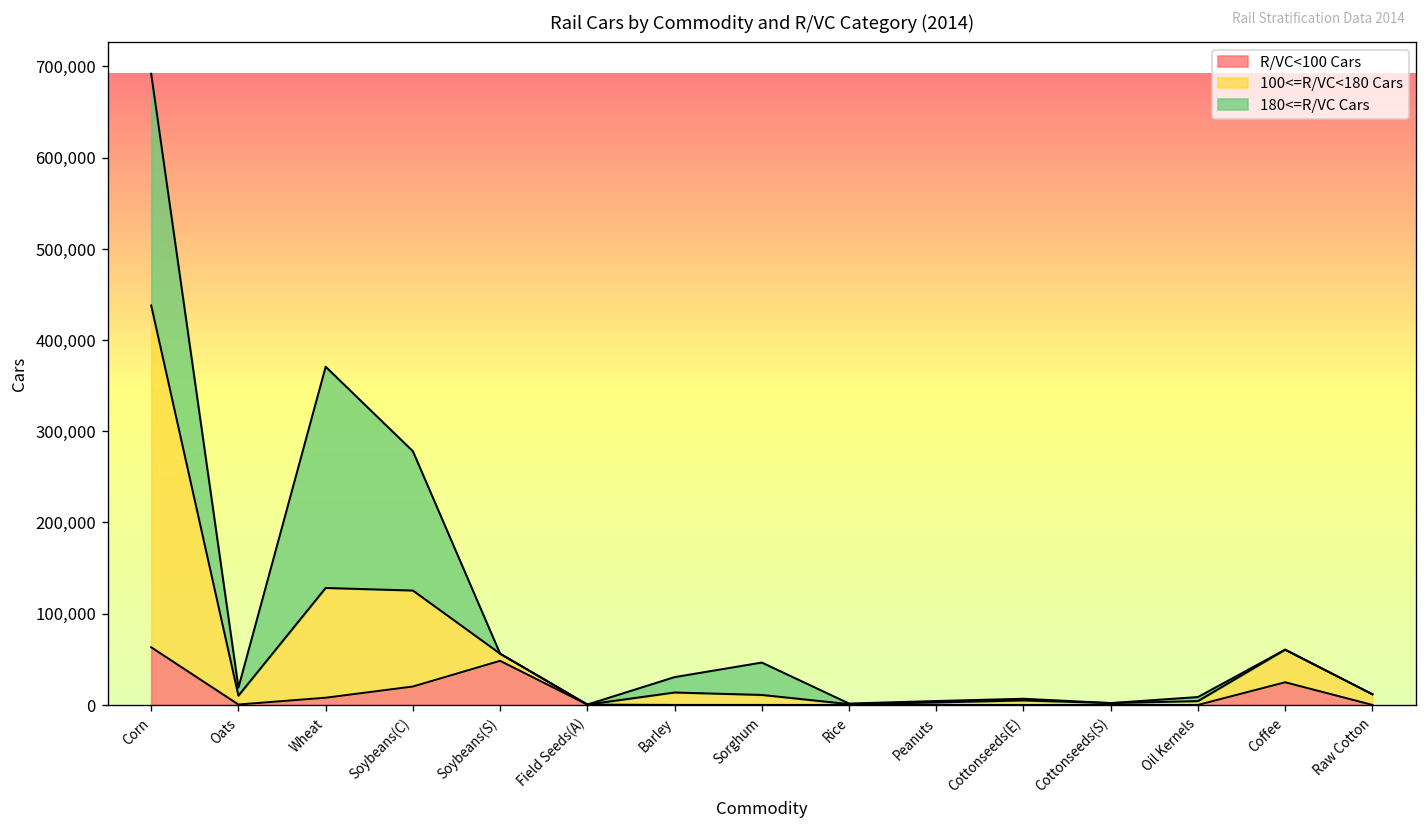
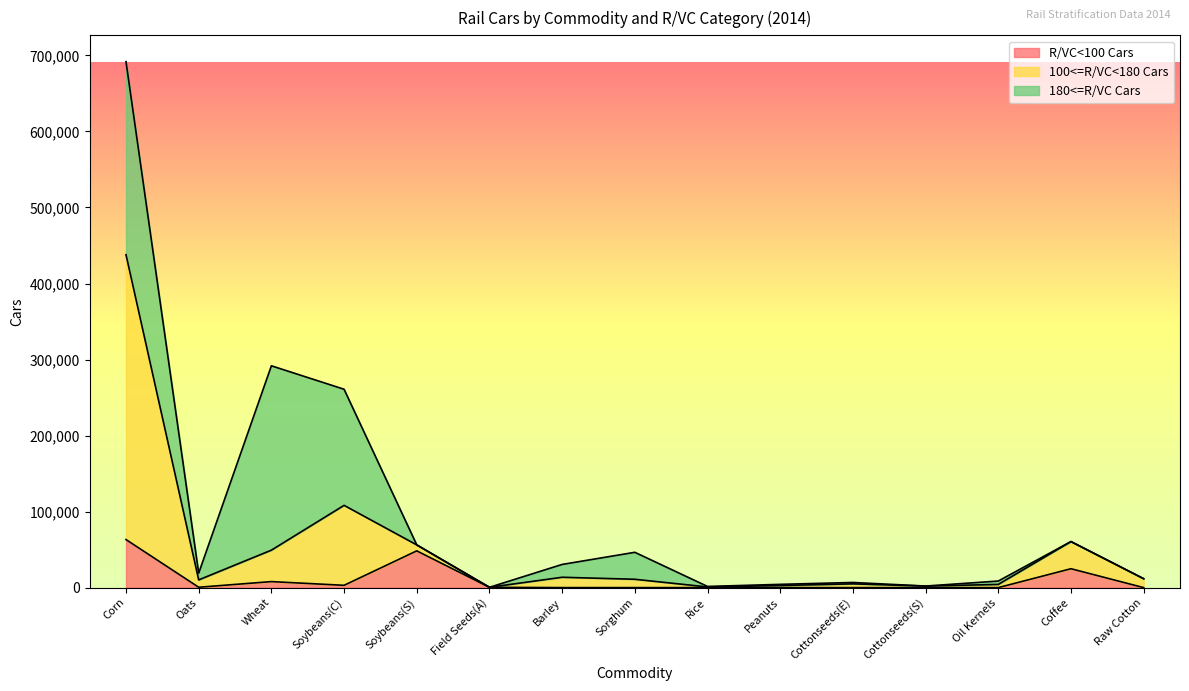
100<=R/VC<180 Cars, Wheat: 120,000 -> 40,000
R/VC<100 Cars, Soybeans(C): 20,000 -> 0
